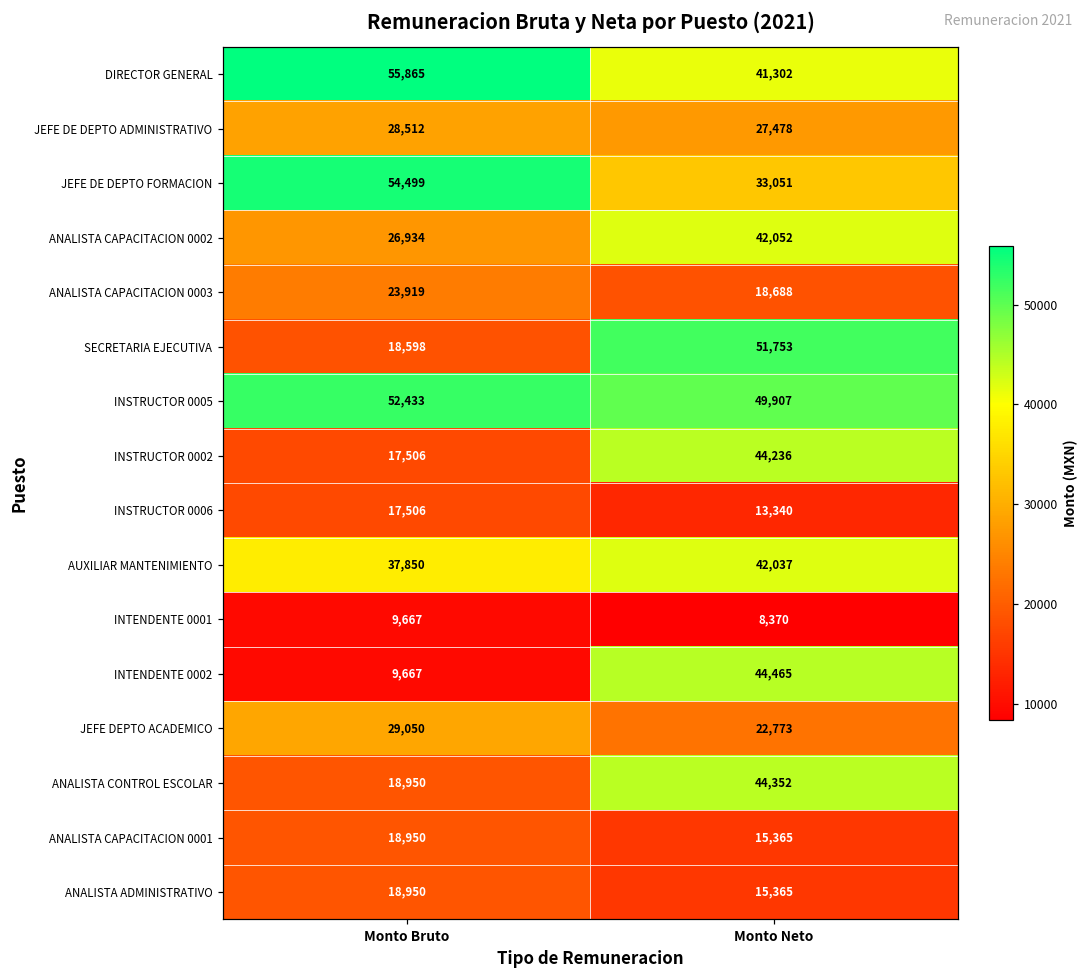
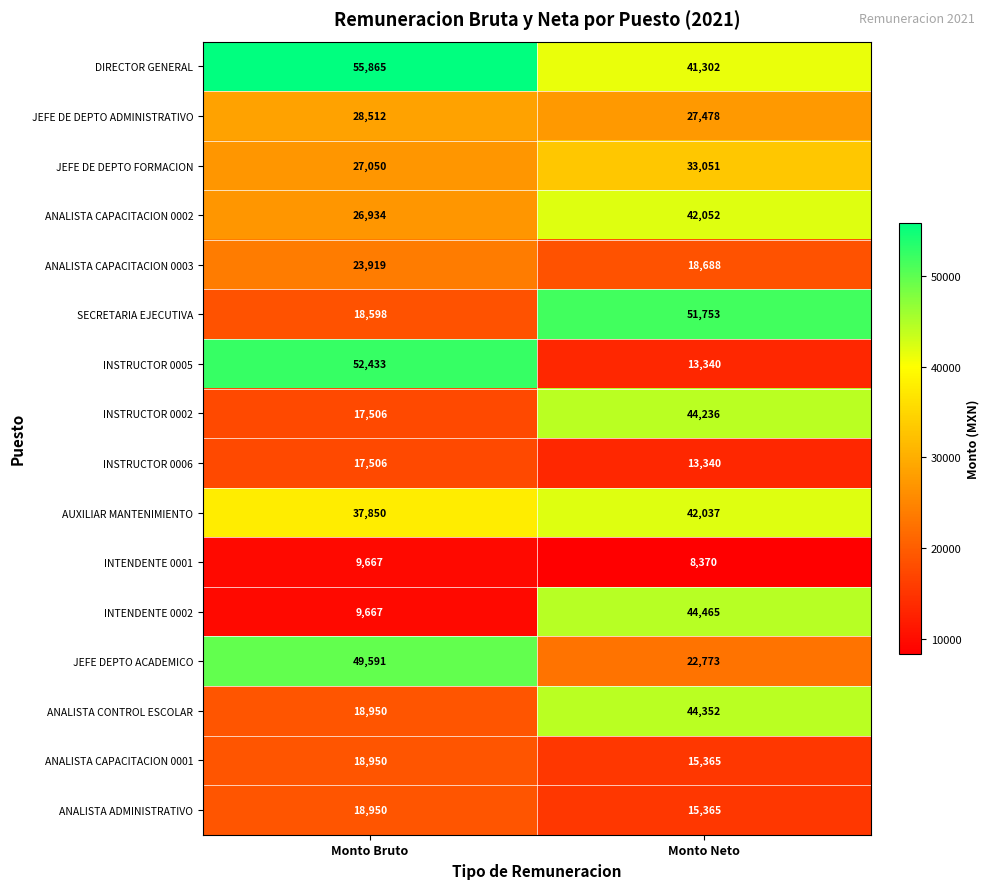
JEFE DE DEPTO FORMACION, Monto Bruto: 54,499 -> 27,050
INSTRUCTOR 0005, Monto Neto: 49,907 -> 13,340
JEFE DEPTO ACADEMICO, Monto Bruto: 29,050 -> 49,591
